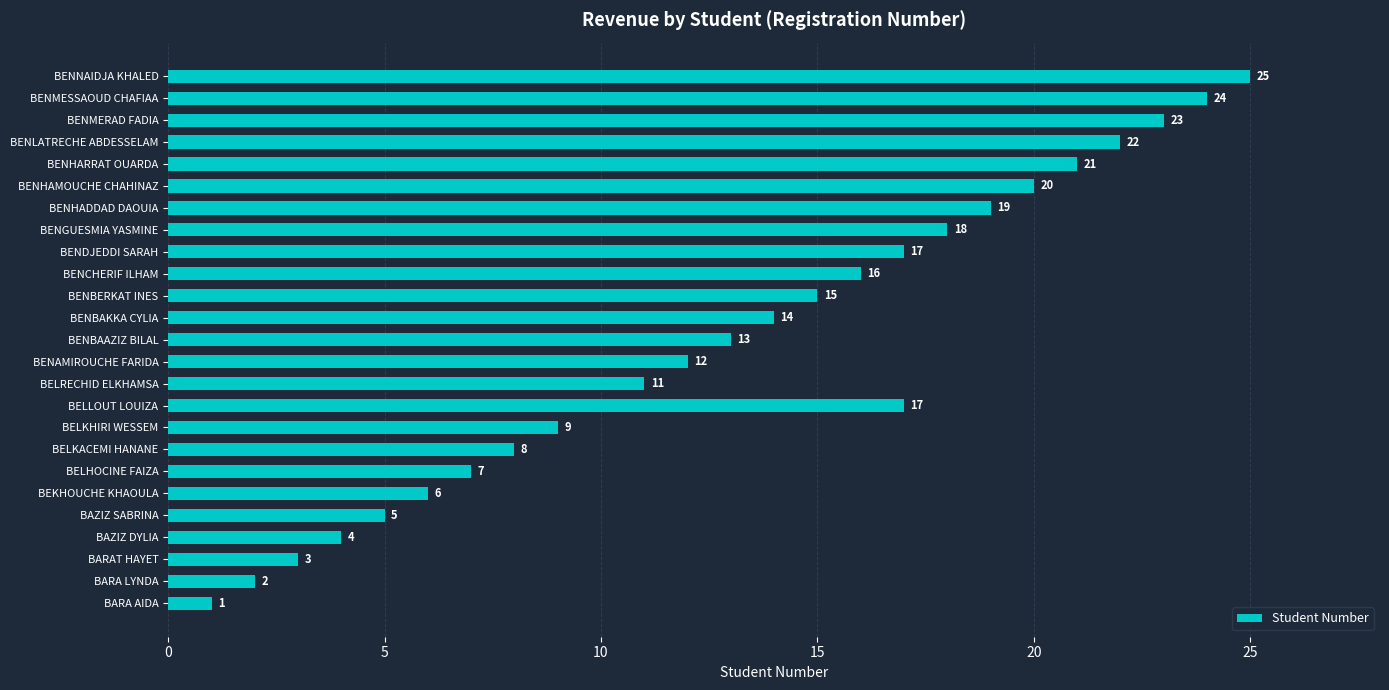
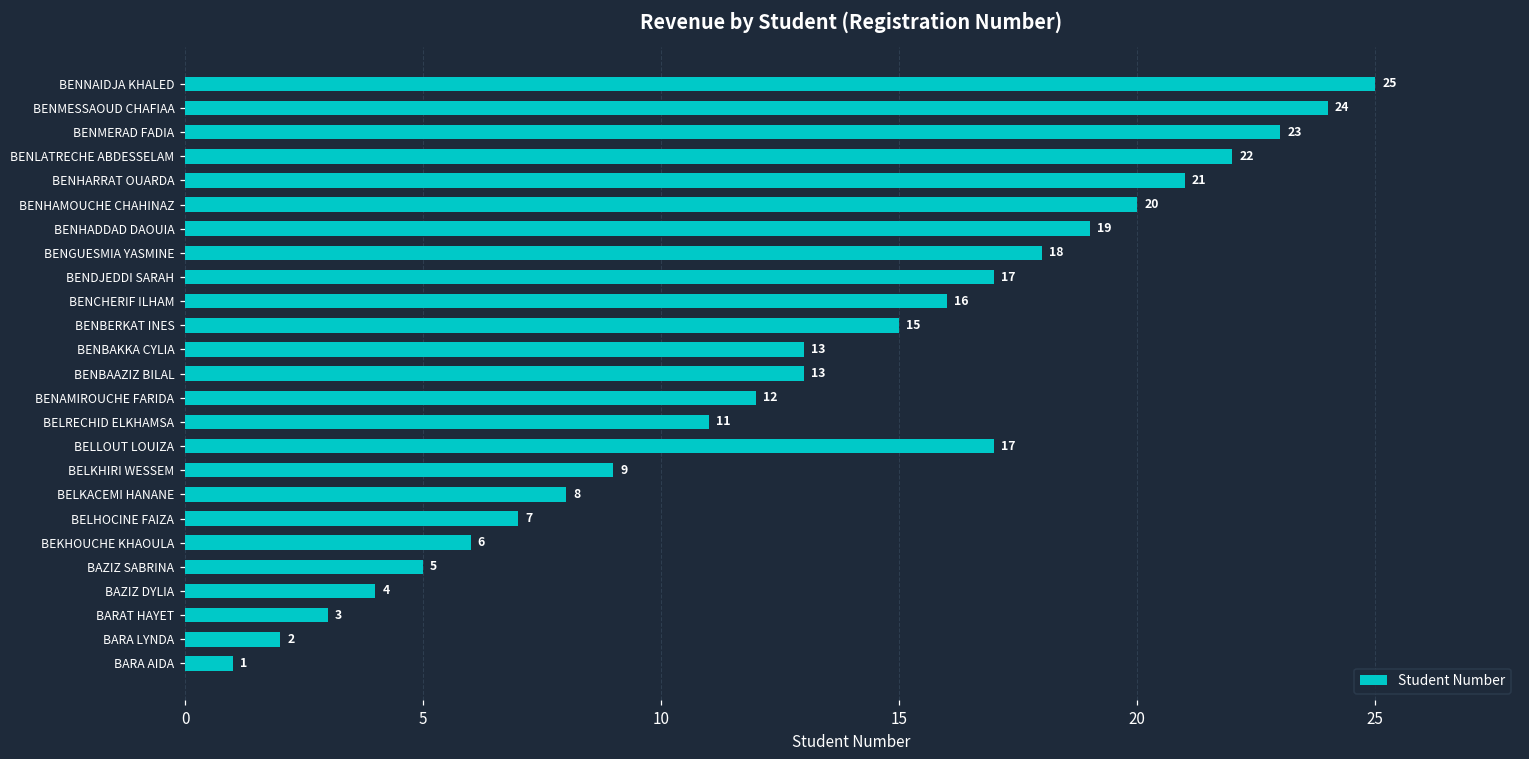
BENBAKKA CYLIA: 14 -> 13
